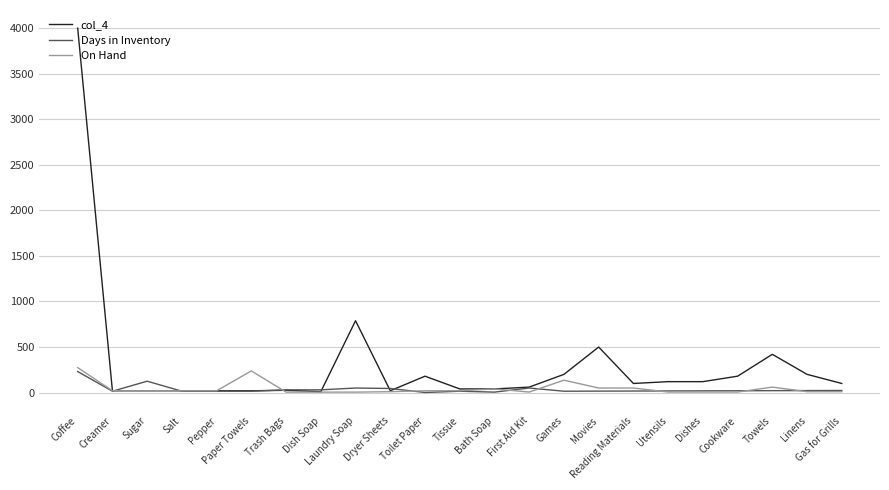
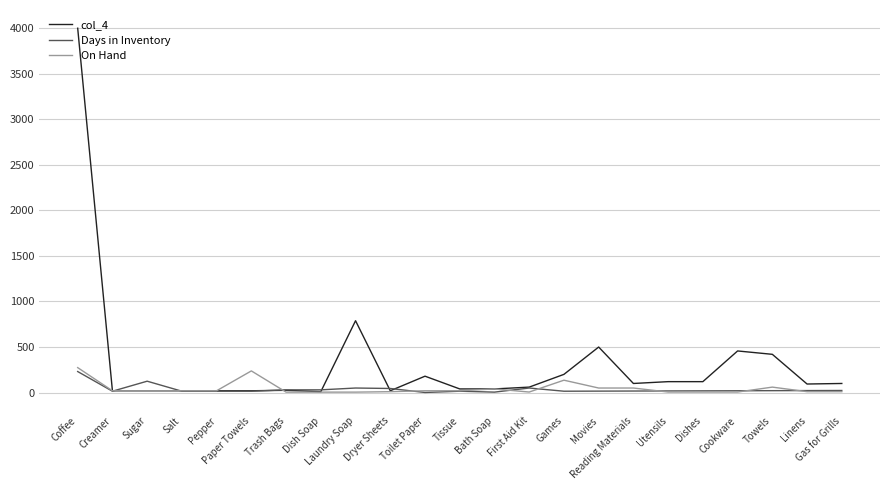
col_4, Cookware: 200 -> 500
col_4, Linens: 200 -> 100
